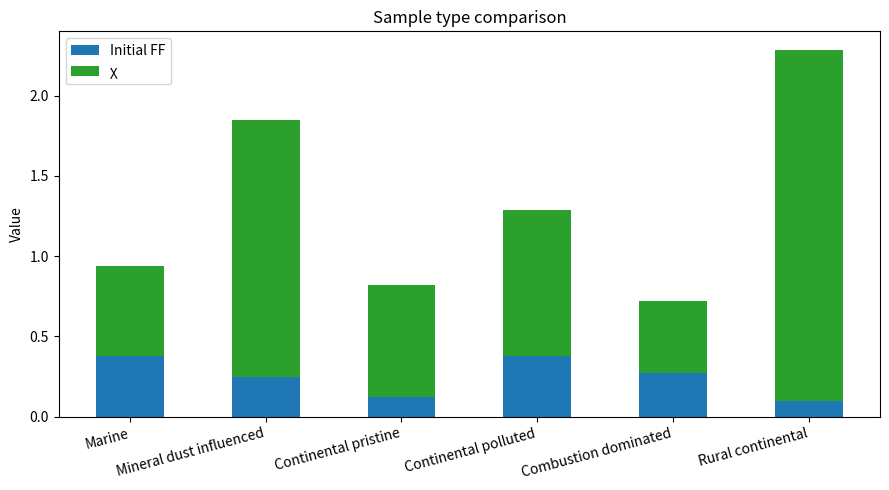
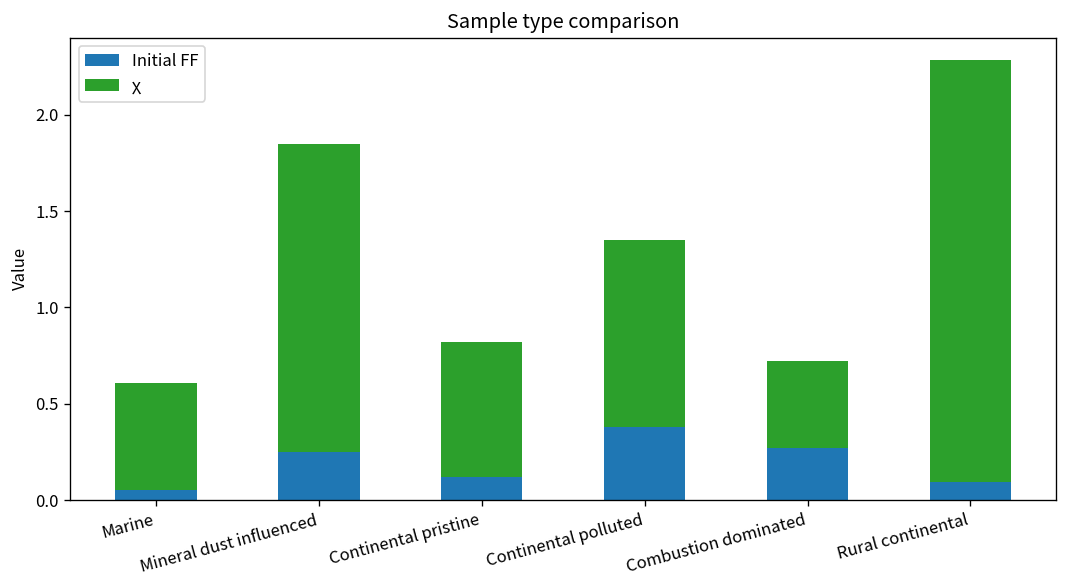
Initial FF, Marine: 0.38 -> 0.05
χ, Continental polluted: 0.91 -> 0.97
